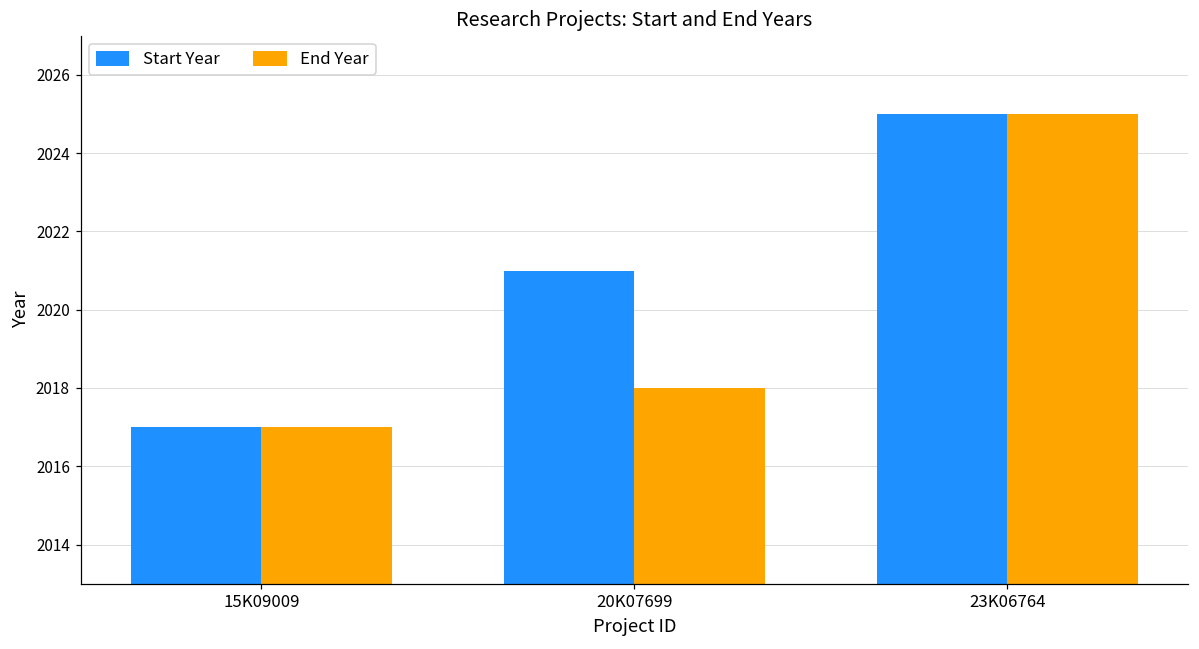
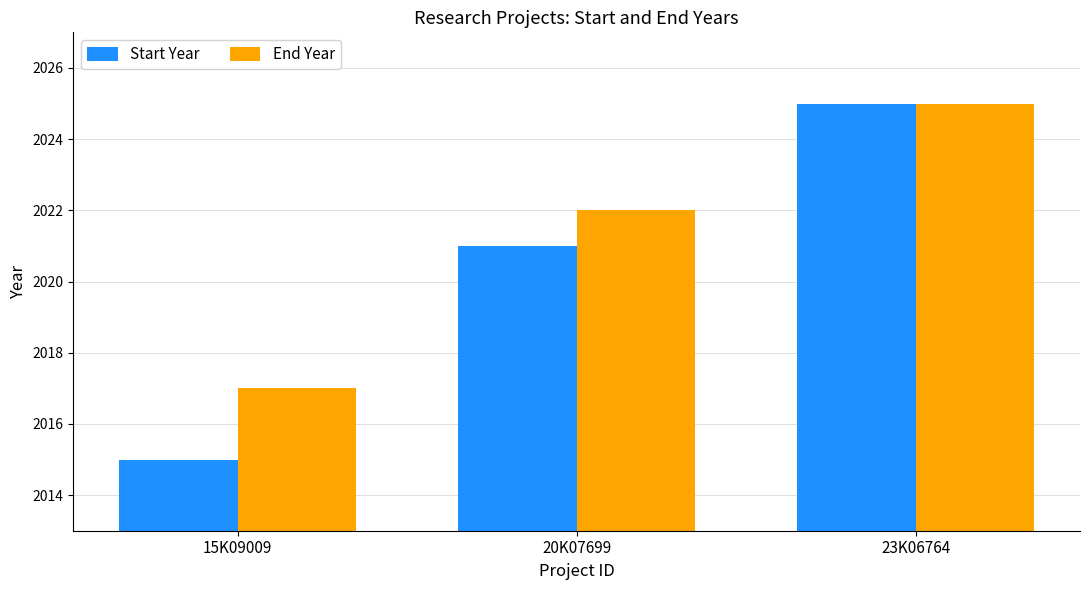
Start Year, 15K09009: 2017 -> 2015
End Year, 20K07699: 2018 -> 2022
